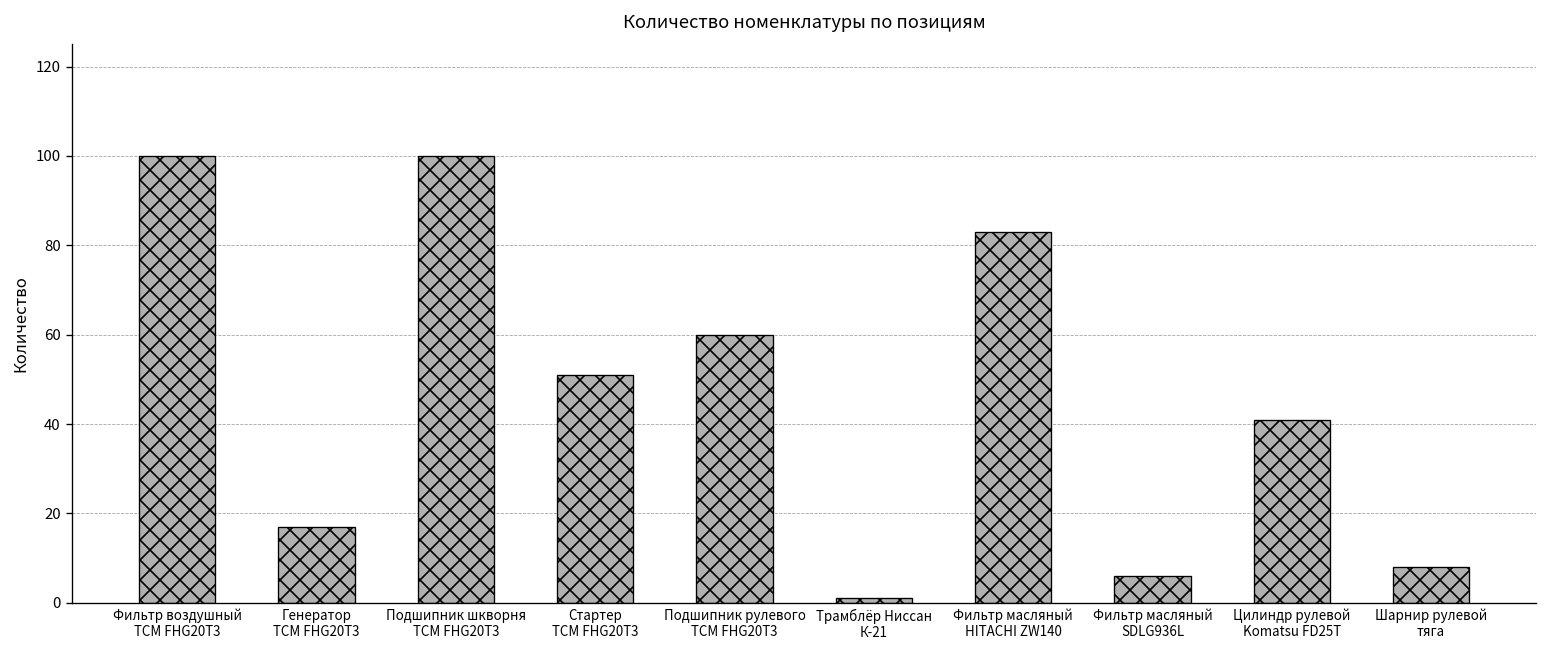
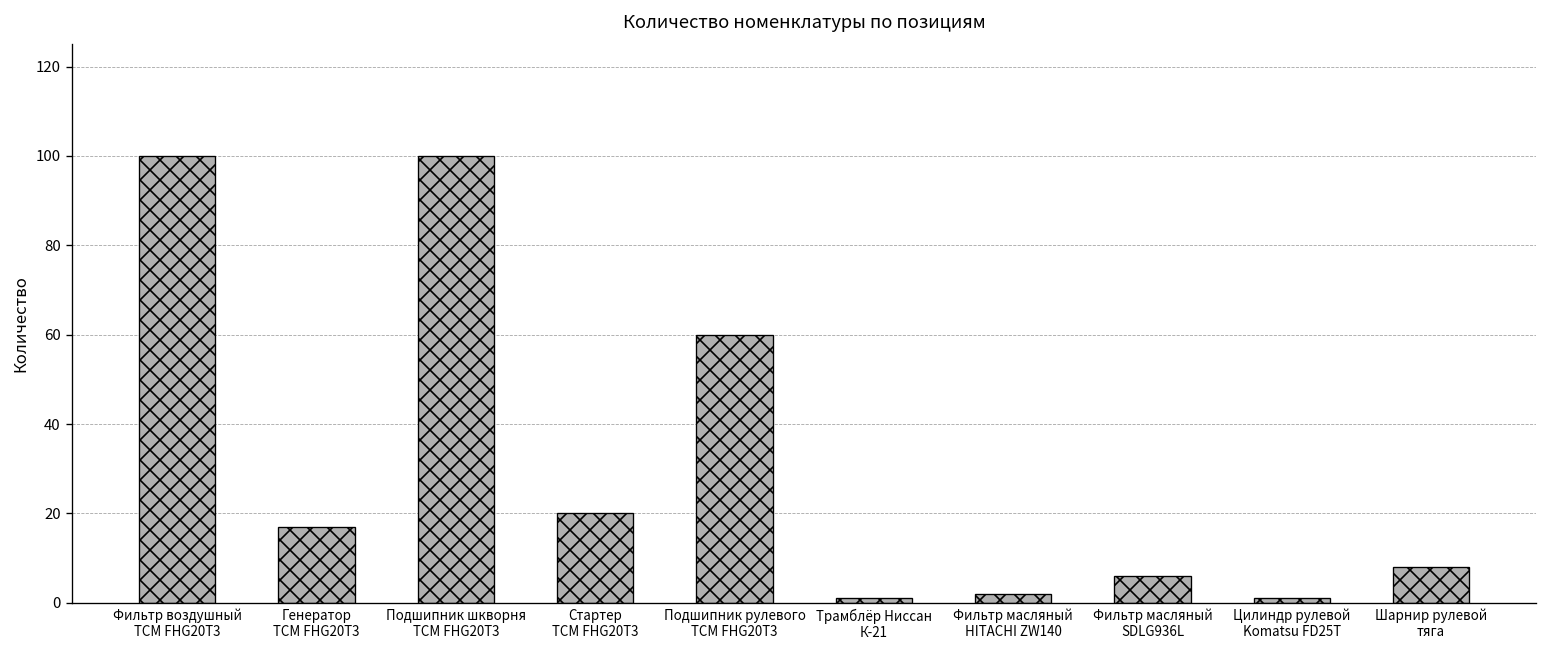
Стартер ТСМ FHG20T3: 51 -> 20
Фильтр масляный HITACHI ZW140: 83 -> 2
Цилиндр рулевой Komatsu FD25T: 41 -> 1
